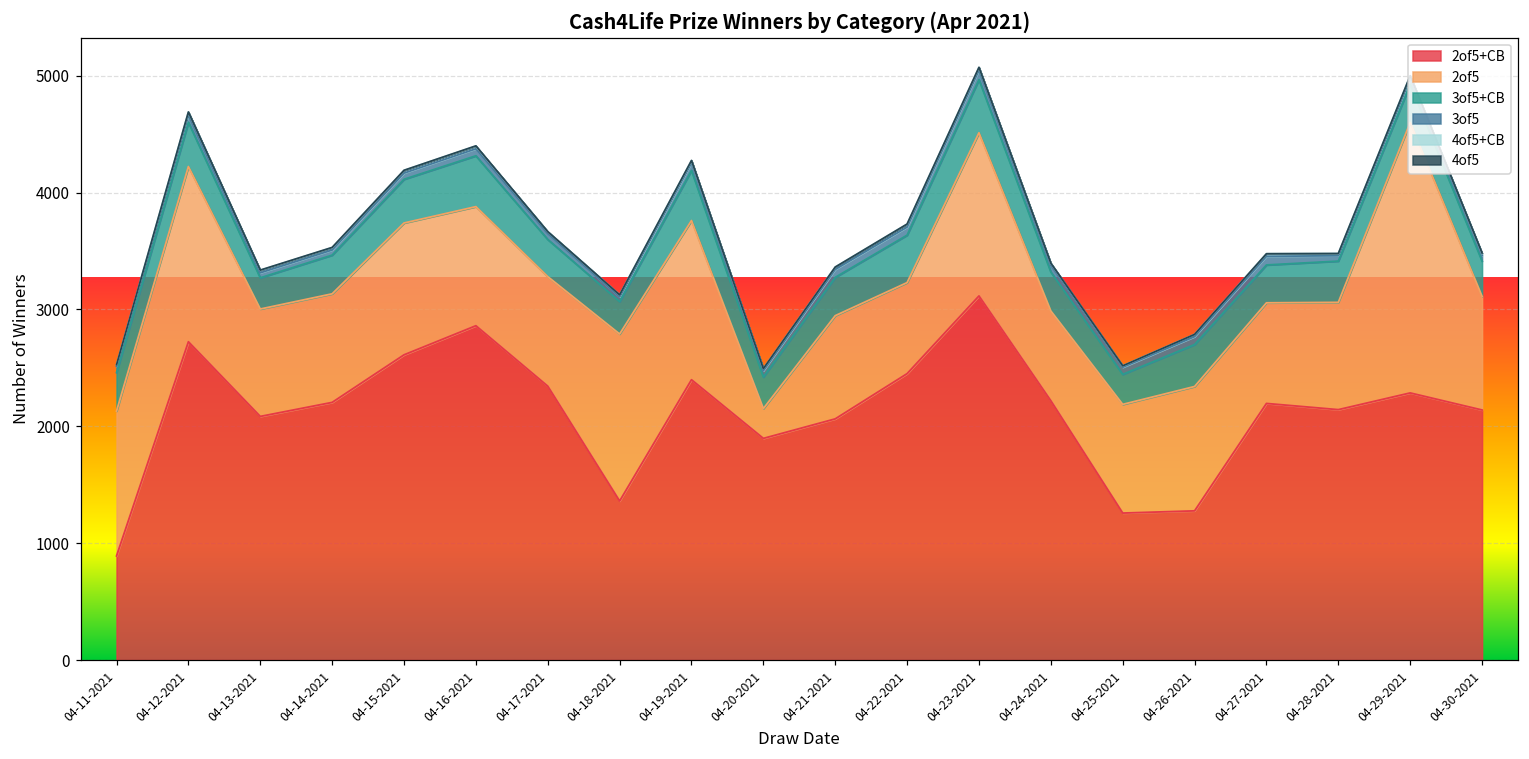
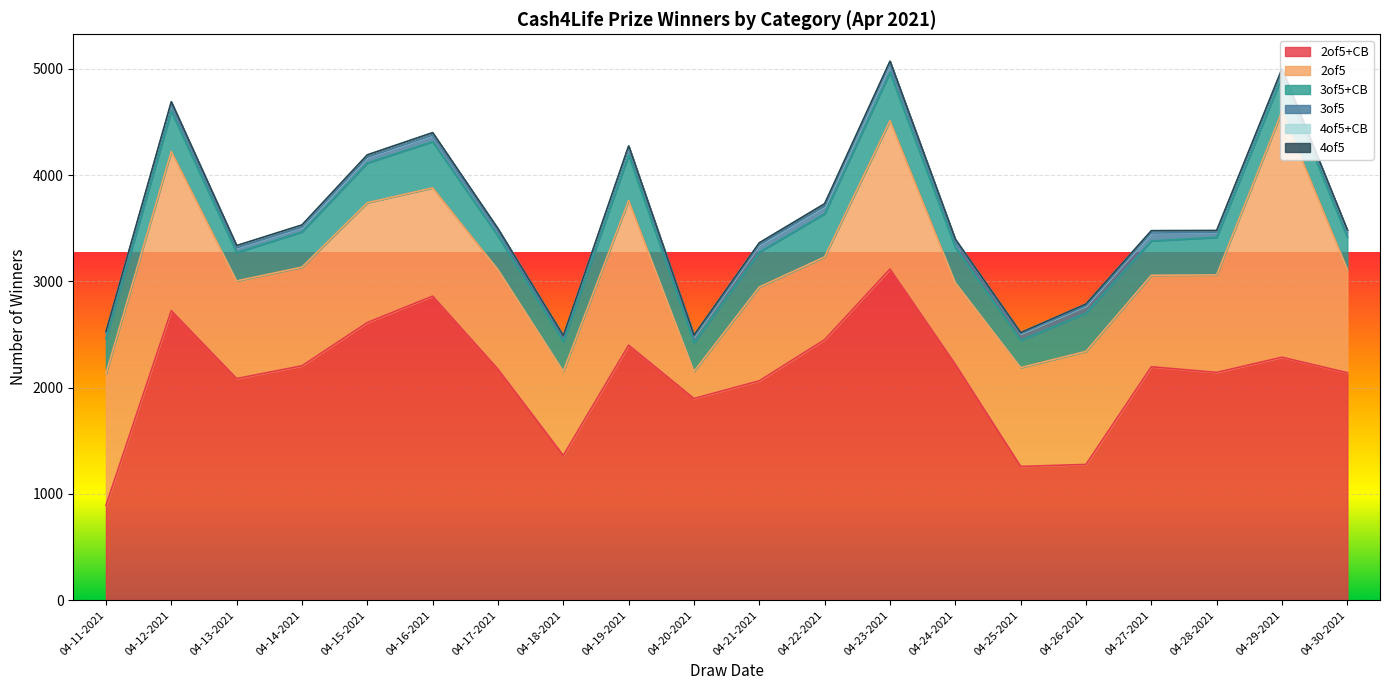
2of5+CB, 04-17-2021: 2340 -> 2170
2of5, 04-18-2021: 1430 -> 790
